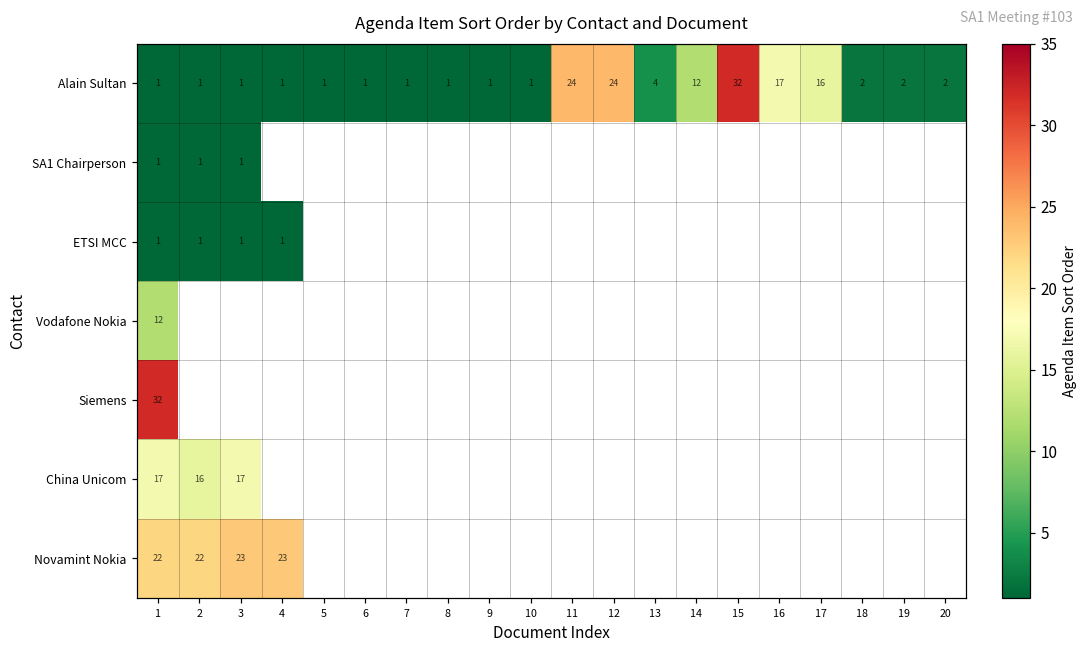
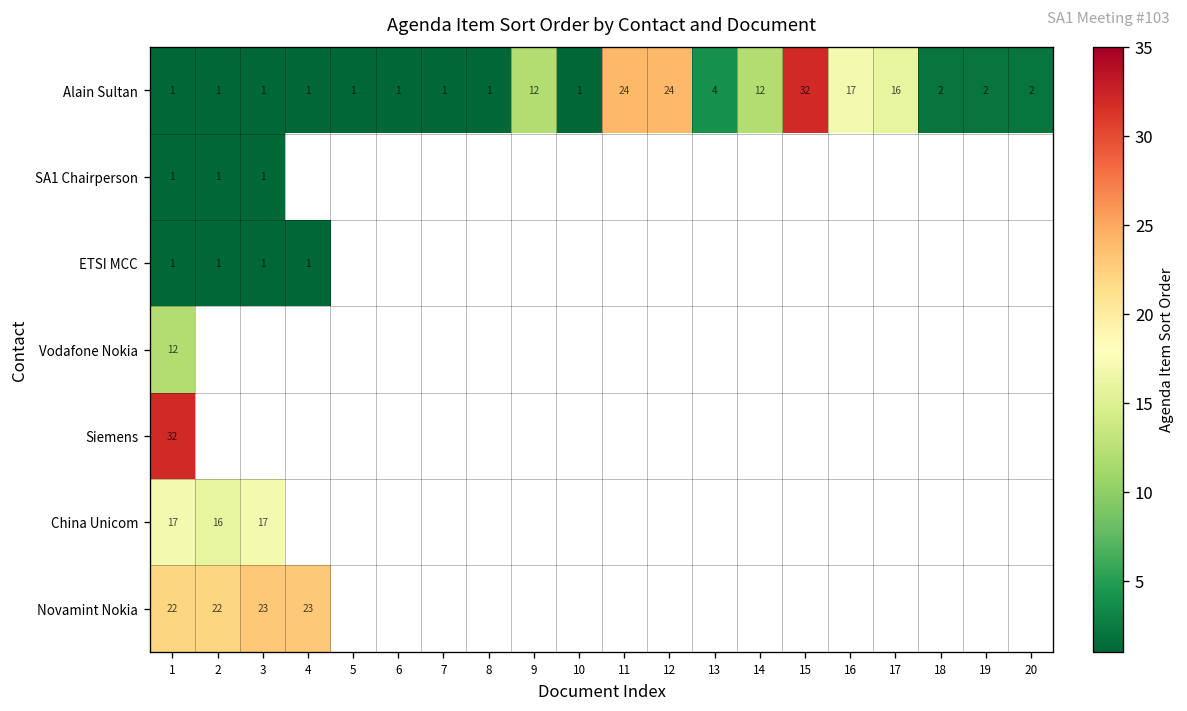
Alain Sultan, 9: 1 -> 12
